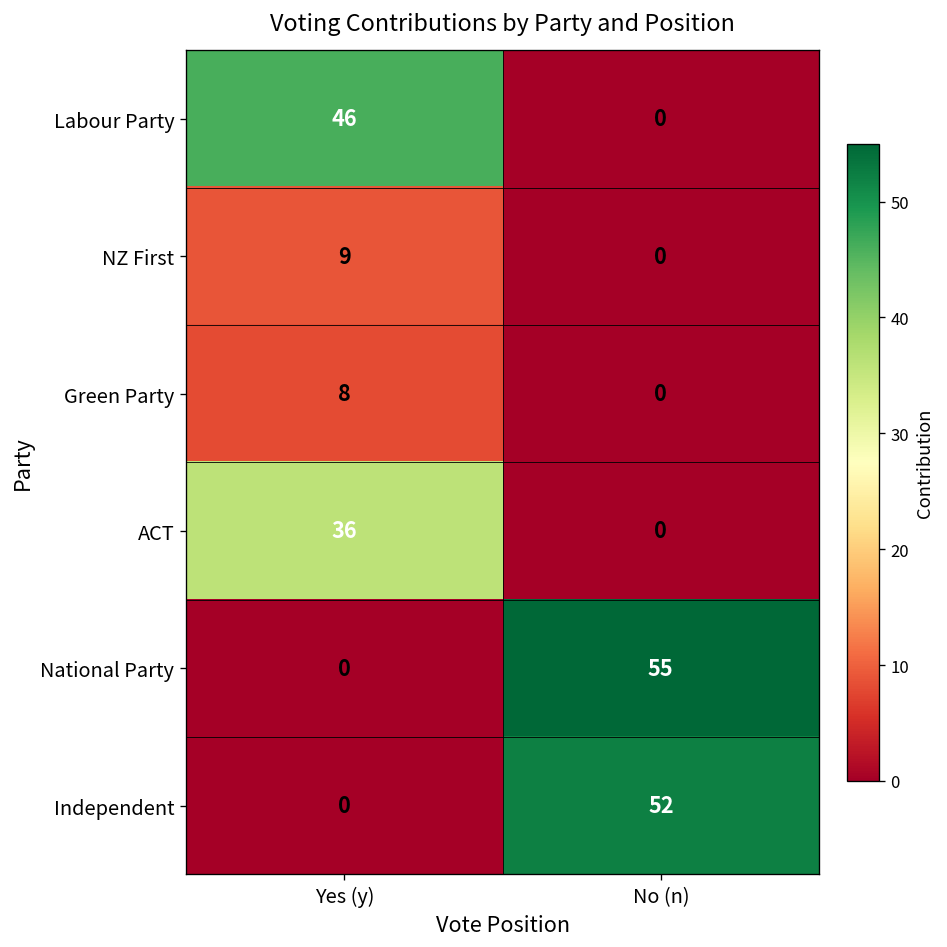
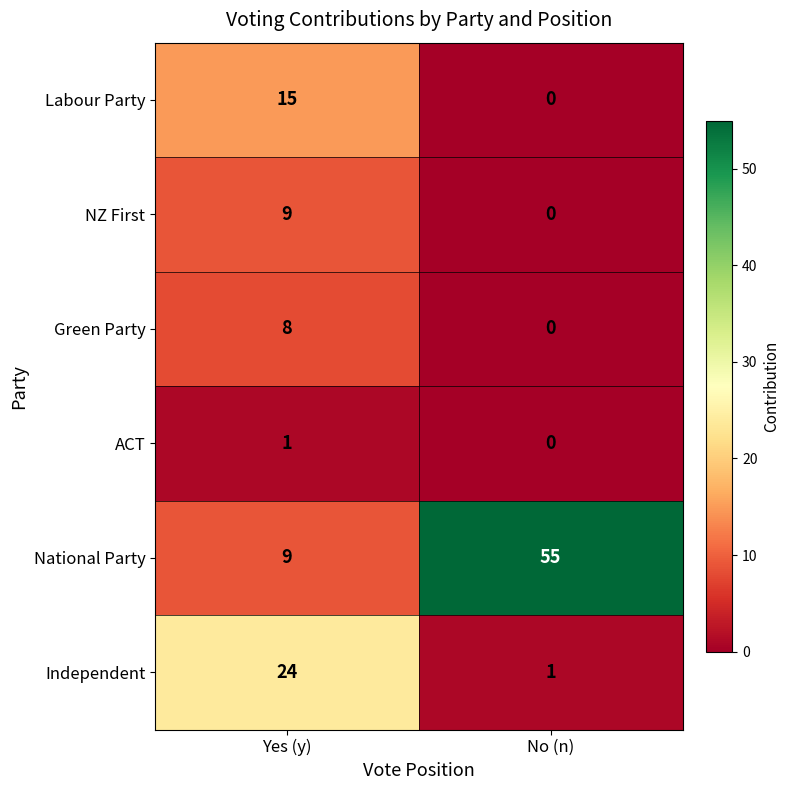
Labour Party, Yes (y): 46 -> 15
ACT, Yes (y): 36 -> 1
National Party, Yes (y): 0 -> 9
Independent, Yes (y): 0 -> 24
Independent, No (n): 52 -> 1
